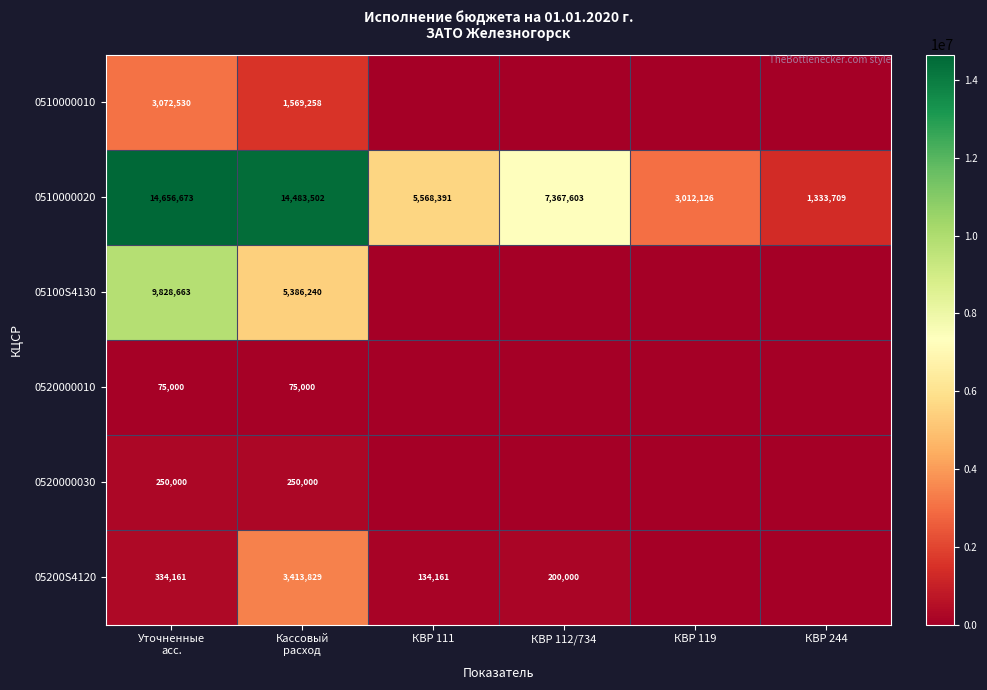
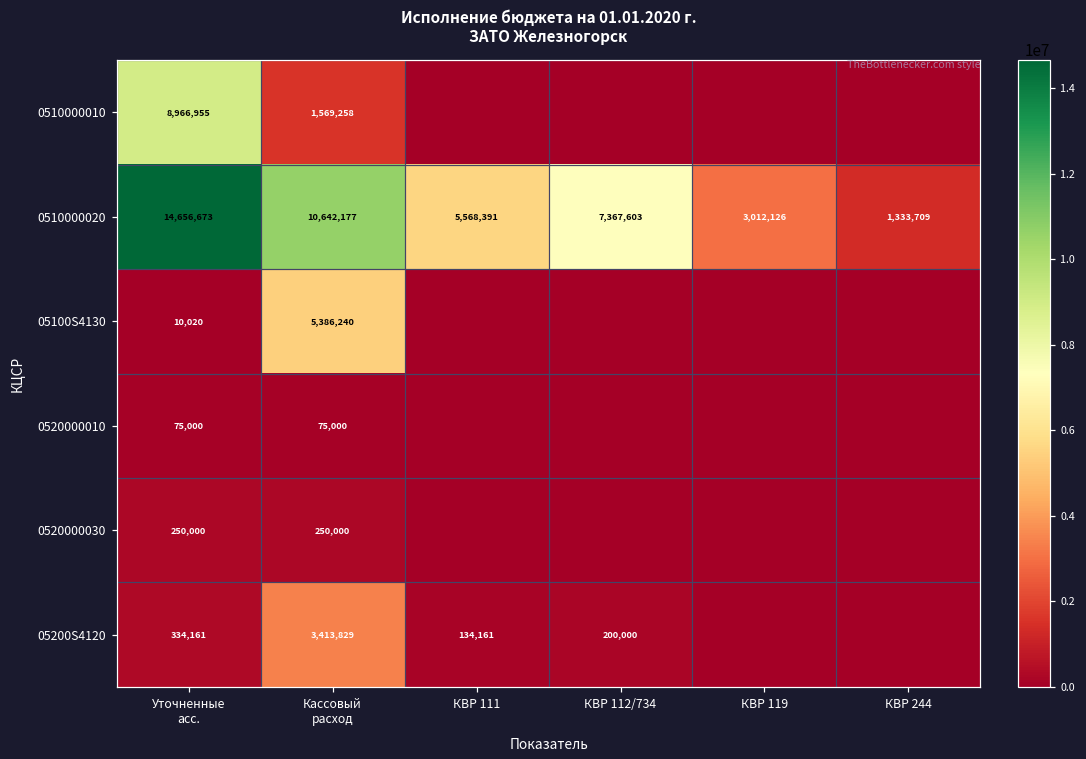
0510000010, Уточненные асс.: 3,072,530 -> 8,966,955
0510000020, Кассовый расход: 14,483,502 -> 10,642,177
05100S4130, Уточненные асс.: 9,828,663 -> 10,020
